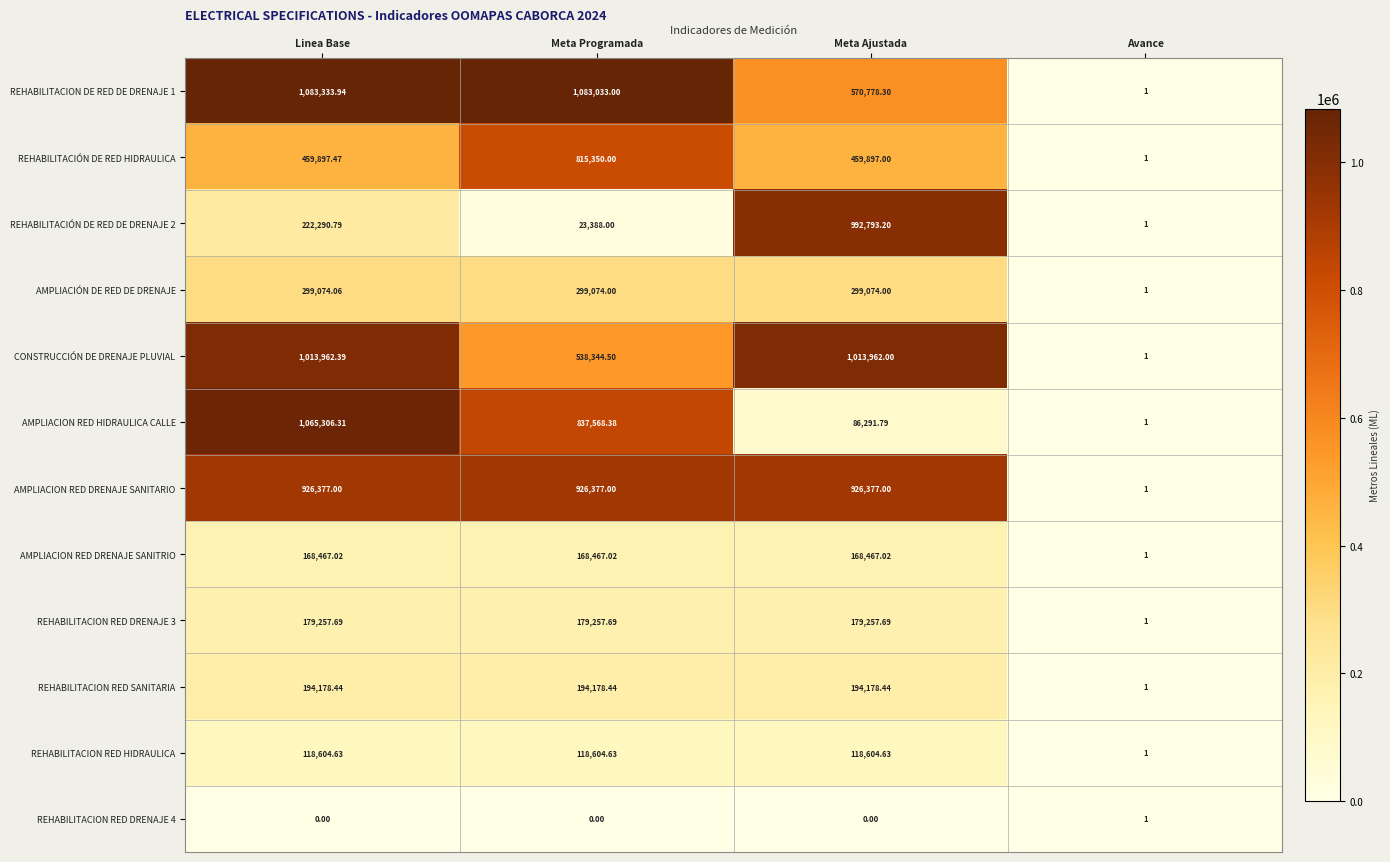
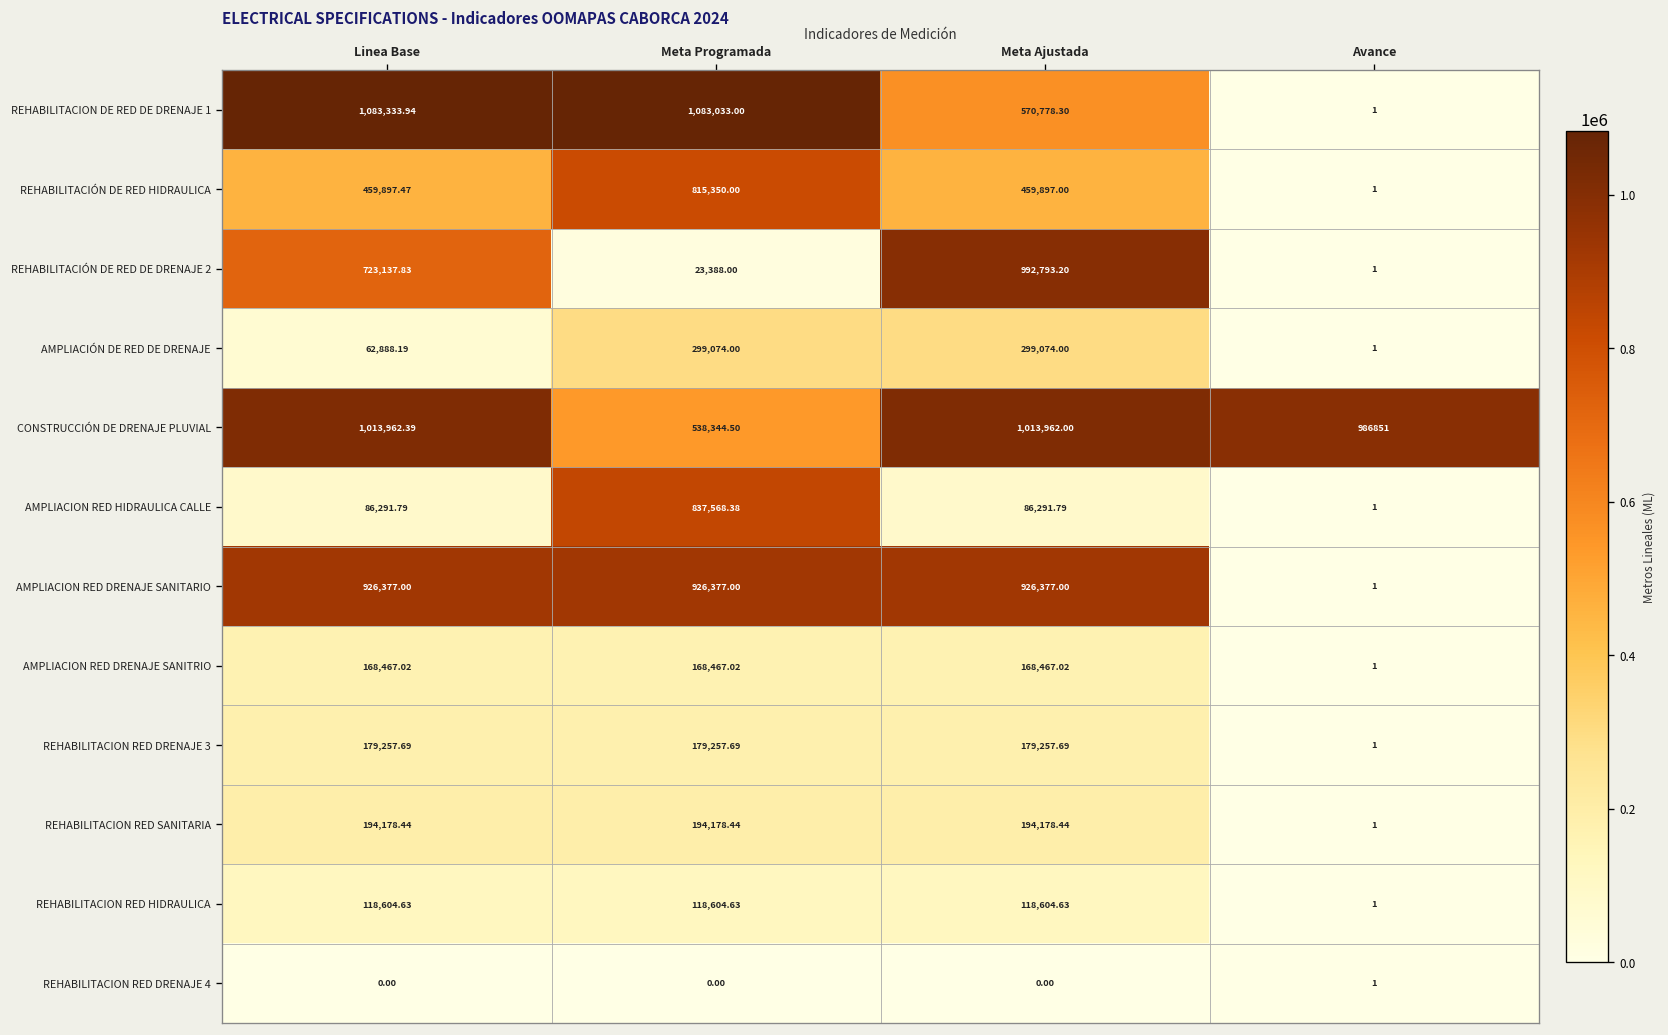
REHABILITACIÓN DE RED DE DRENAJE 2, Linea Base: 222,290.79 -> 723,137.83
AMPLIACIÓN DE RED DE DRENAJE, Linea Base: 299,074.06 -> 62,888.19
CONSTRUCCIÓN DE DRENAJE PLUVIAL, Avance: 1 -> 986851
AMPLIACION RED HIDRAULICA CALLE, Linea Base: 1,065,306.31 -> 86,291.79
